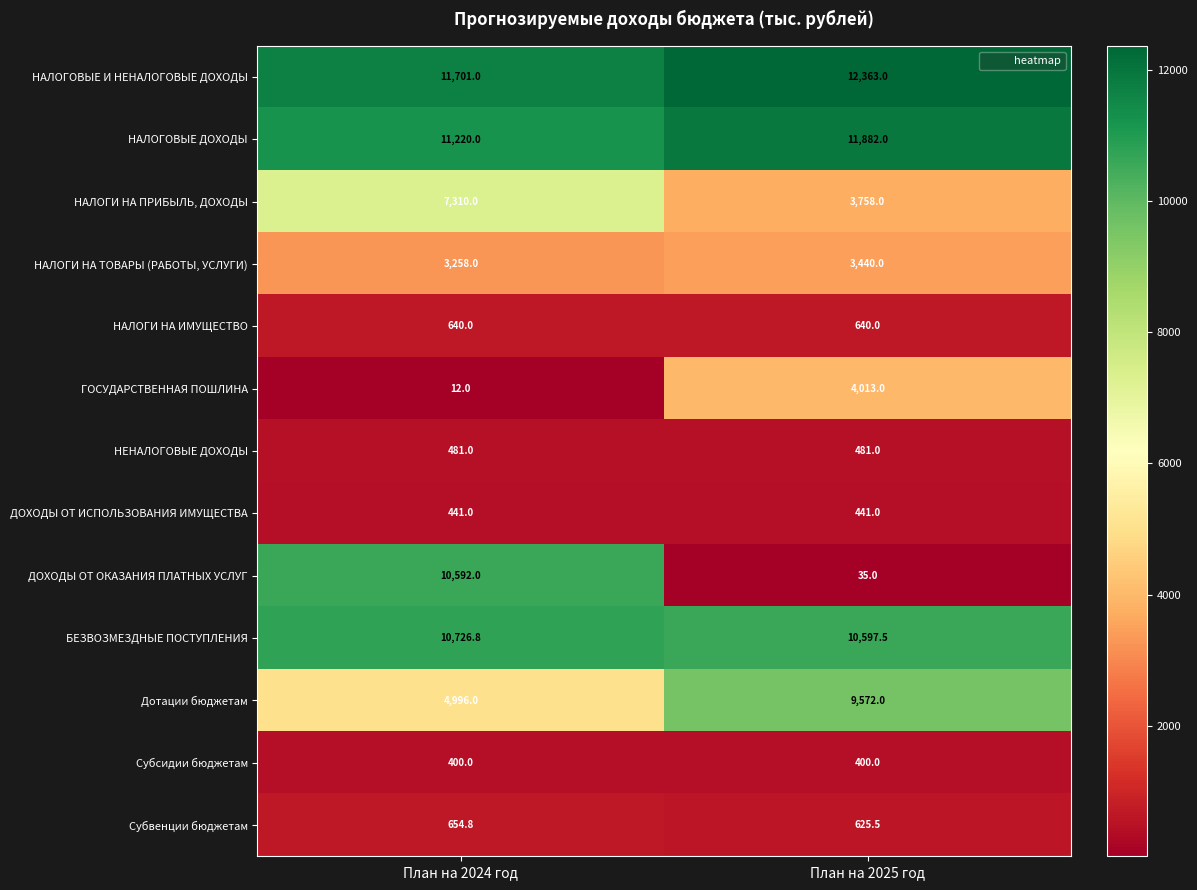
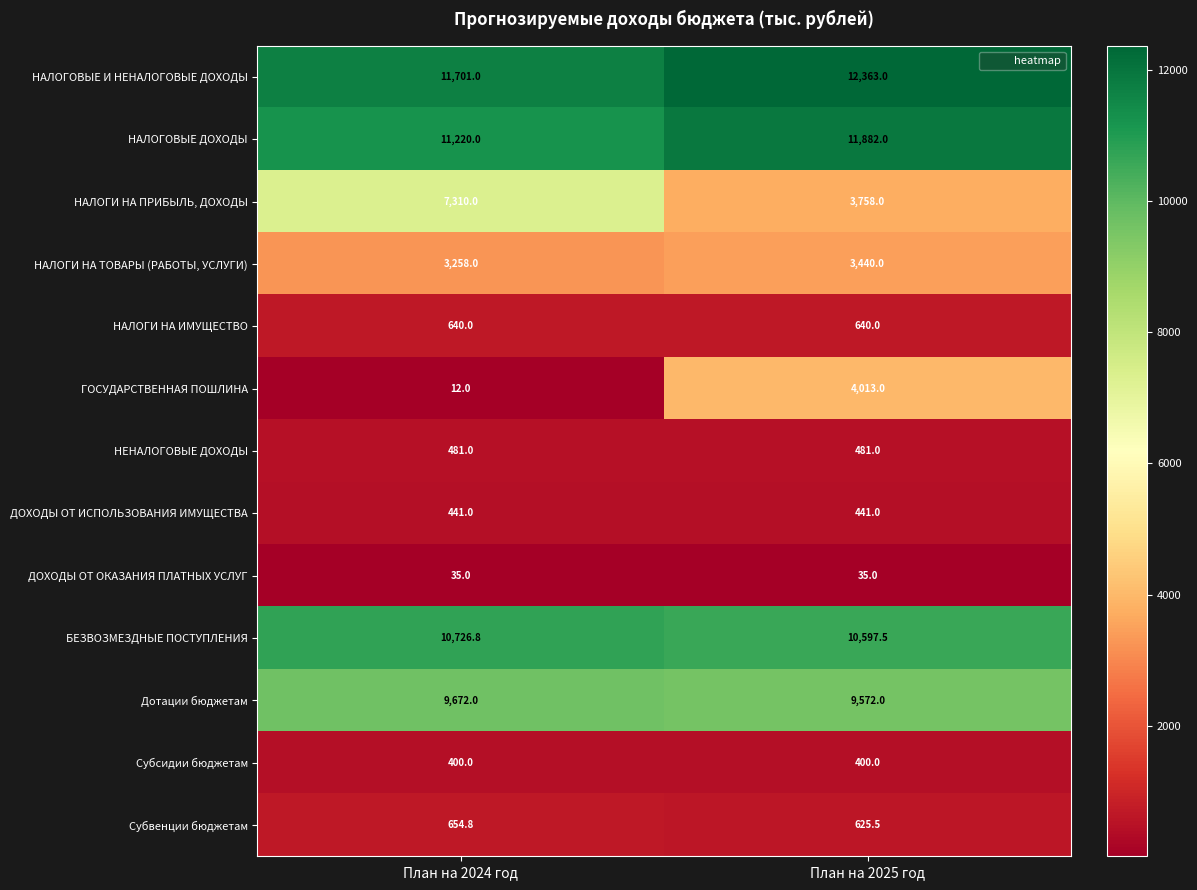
ДОХОДЫ ОТ ОКАЗАНИЯ ПЛАТНЫХ УСЛУГ, План на 2024 год: 10,592.0 -> 35.0
Дотации бюджетам, План на 2024 год: 4,996.0 -> 9,672.0
